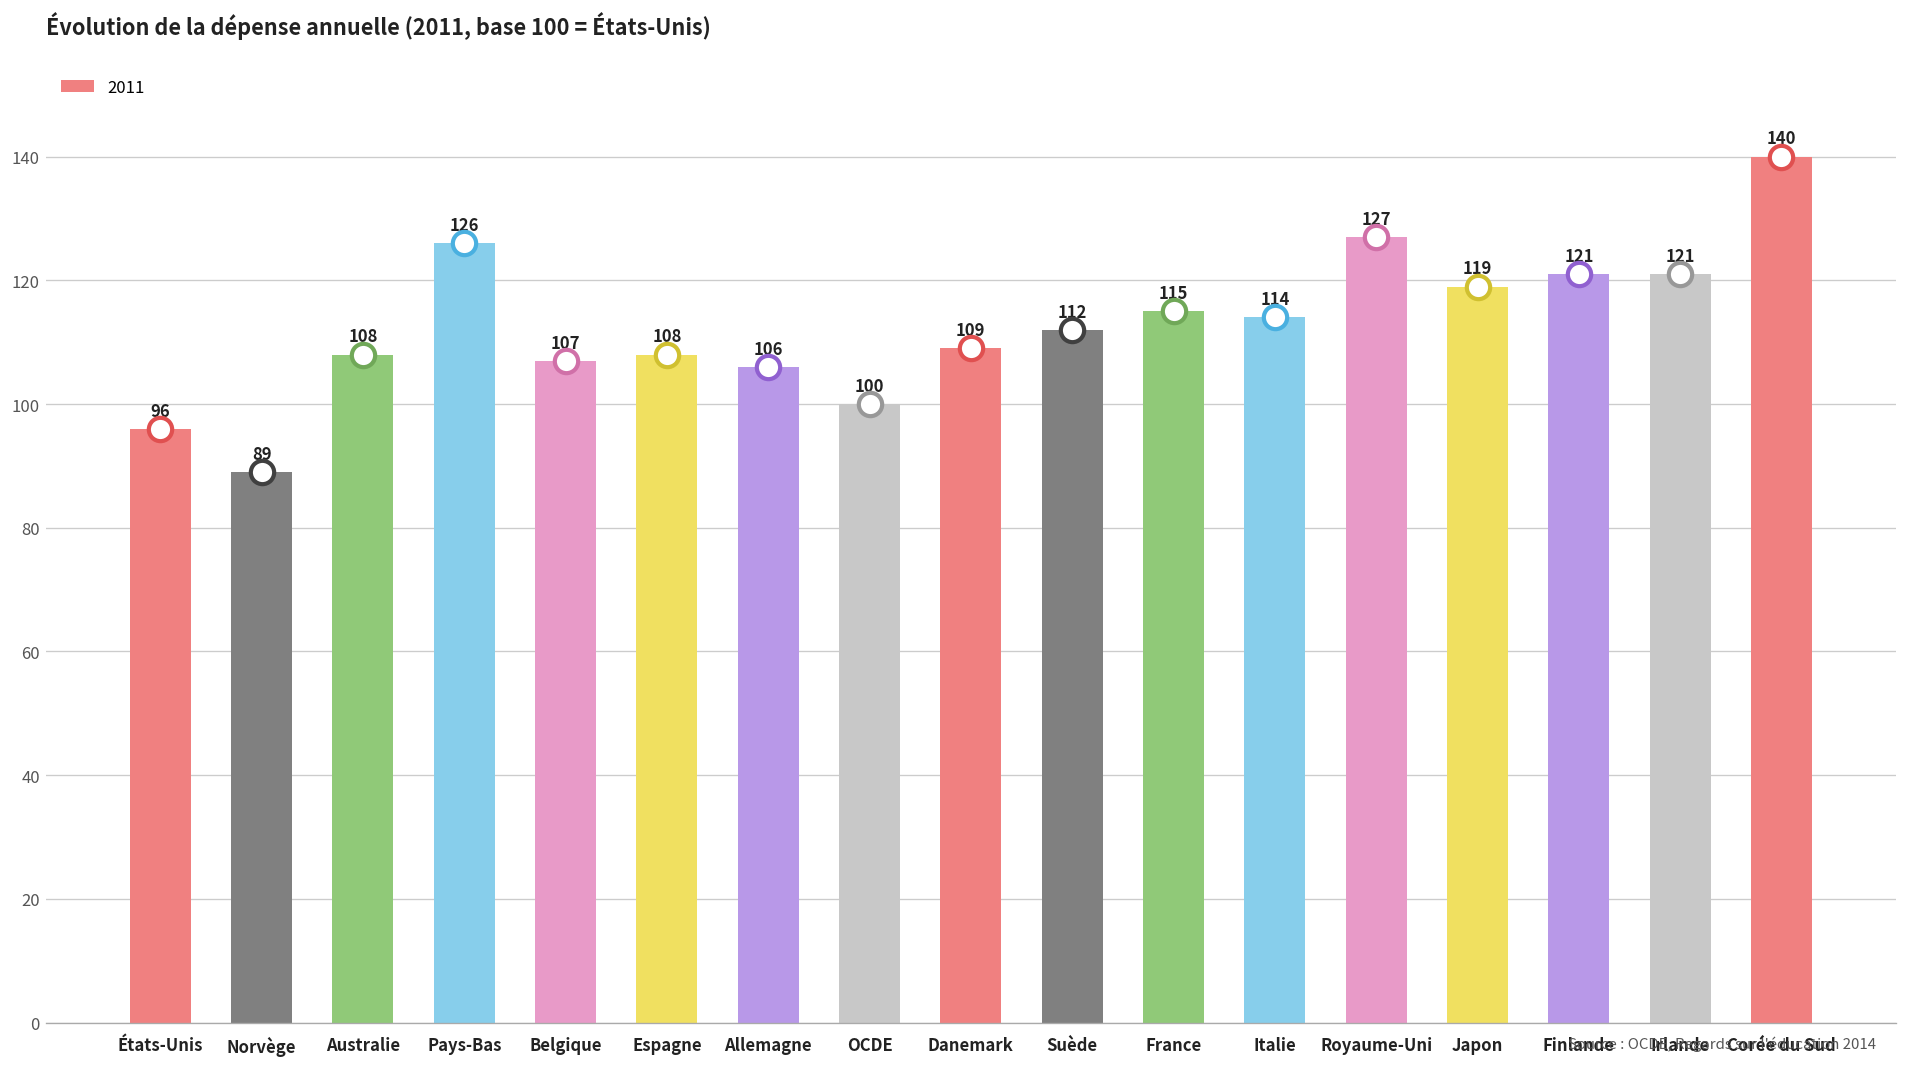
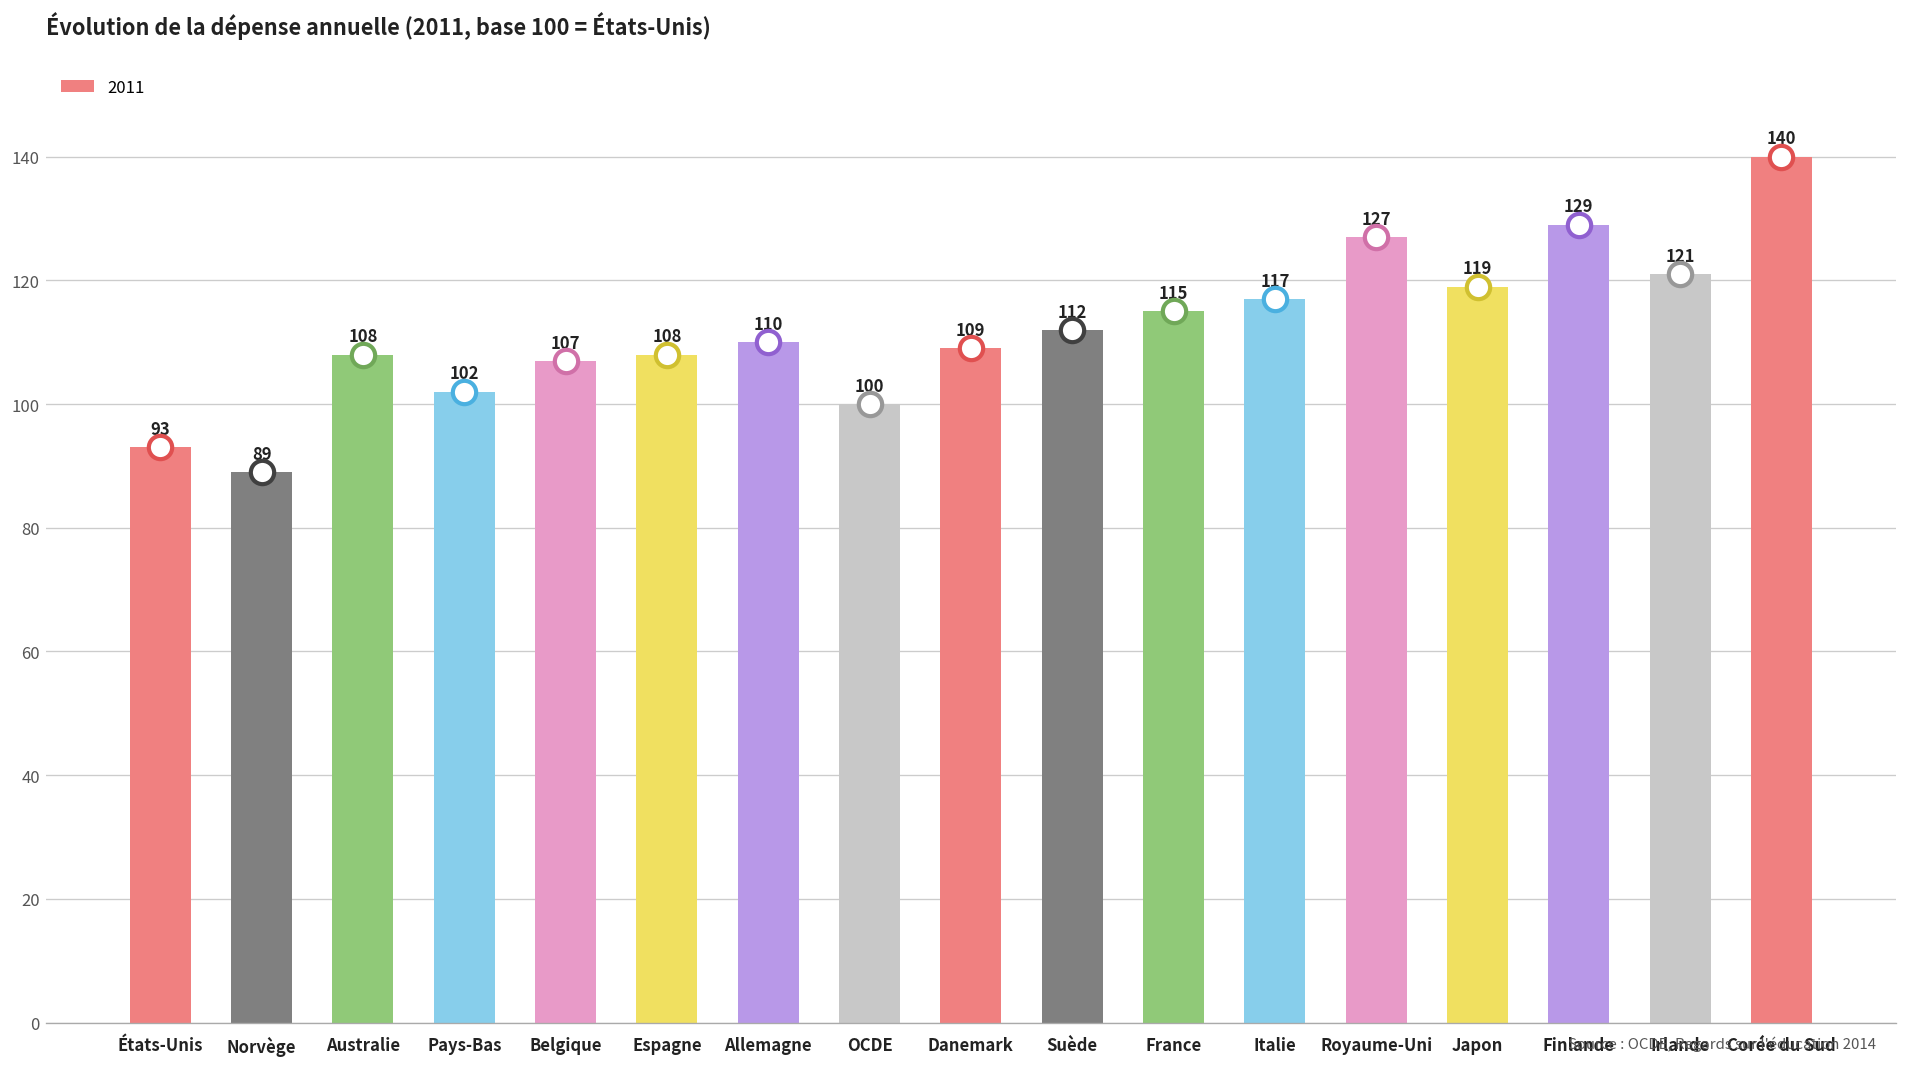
2011, États-Unis: 96 -> 93
2011, Pays-Bas: 126 -> 102
2011, Allemagne: 106 -> 110
2011, Italie: 114 -> 117
2011, Finlande: 121 -> 129
